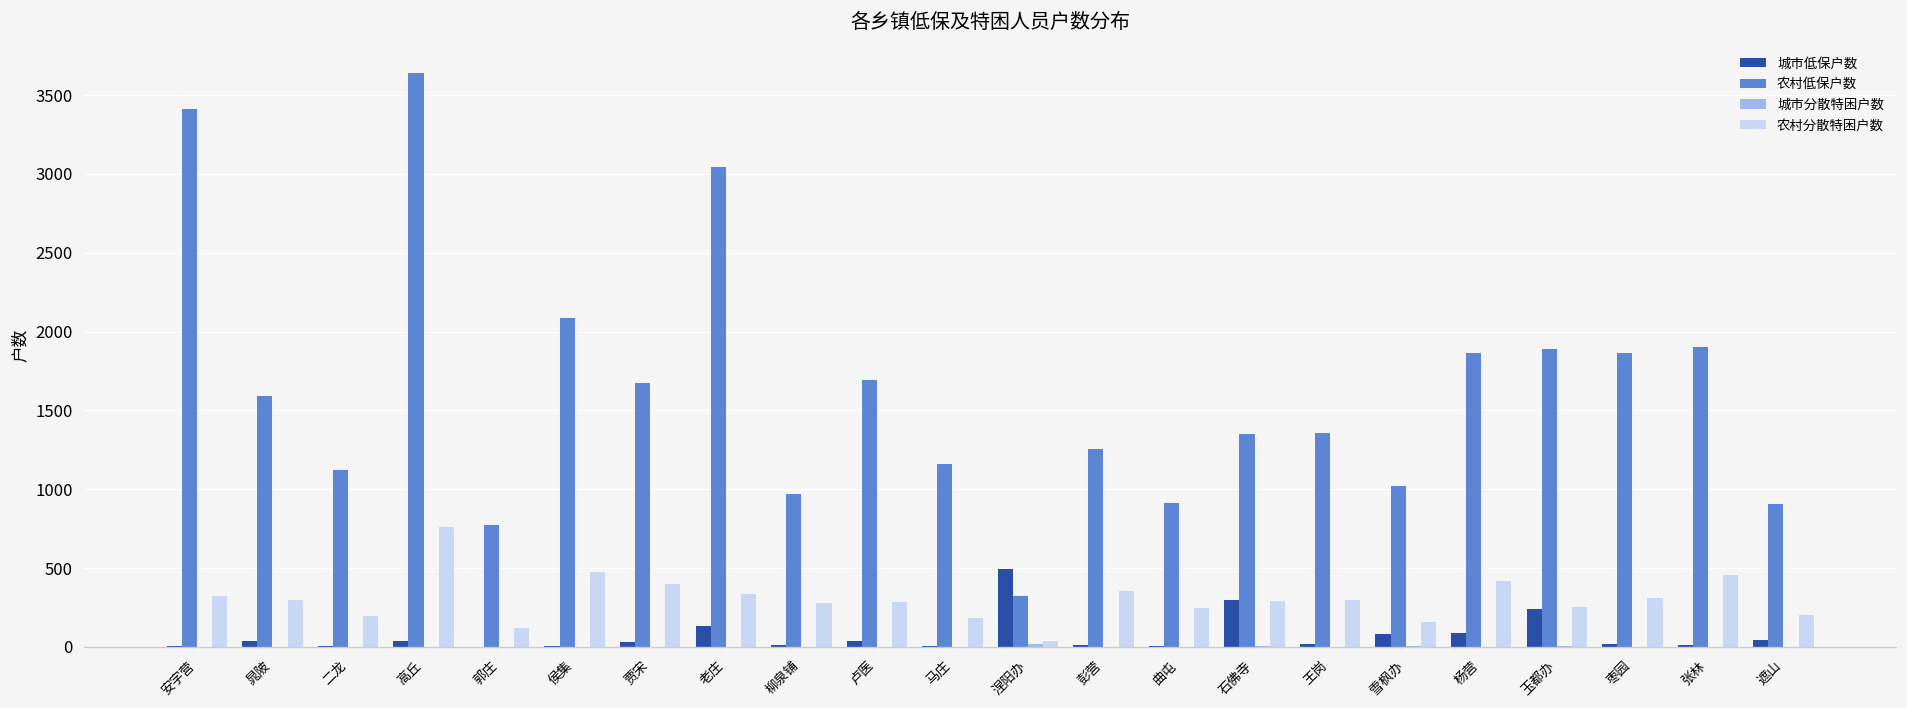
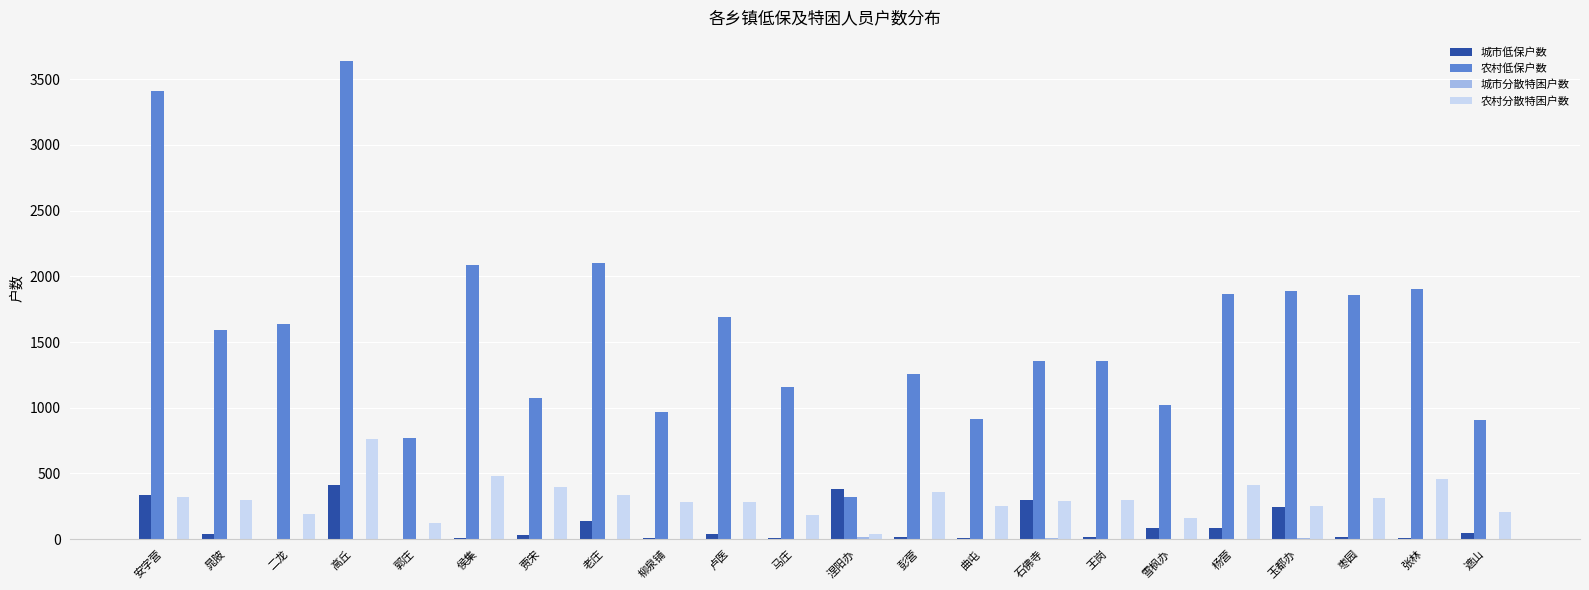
城市低保户数, 安字营: 10 -> 340
农村低保户数, 二龙: 1130 -> 1630
城市低保户数, 高丘: 40 -> 410
农村低保户数, 贾宋: 1670 -> 1070
农村低保户数, 老庄: 3040 -> 2100
城市低保户数, 涅阳办: 490 -> 380
